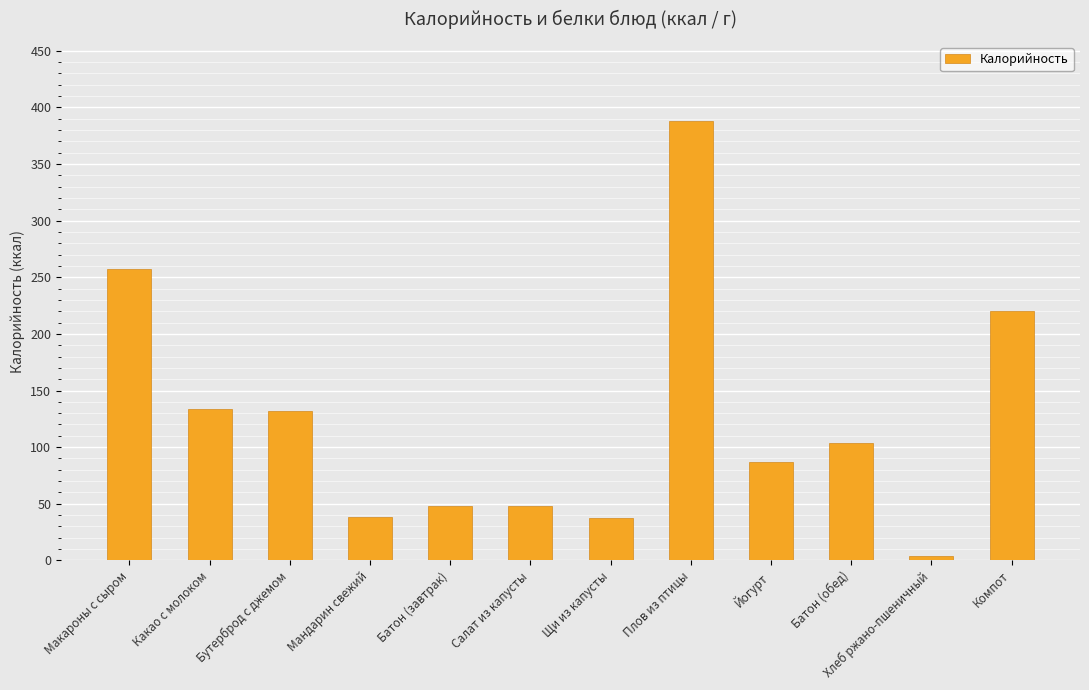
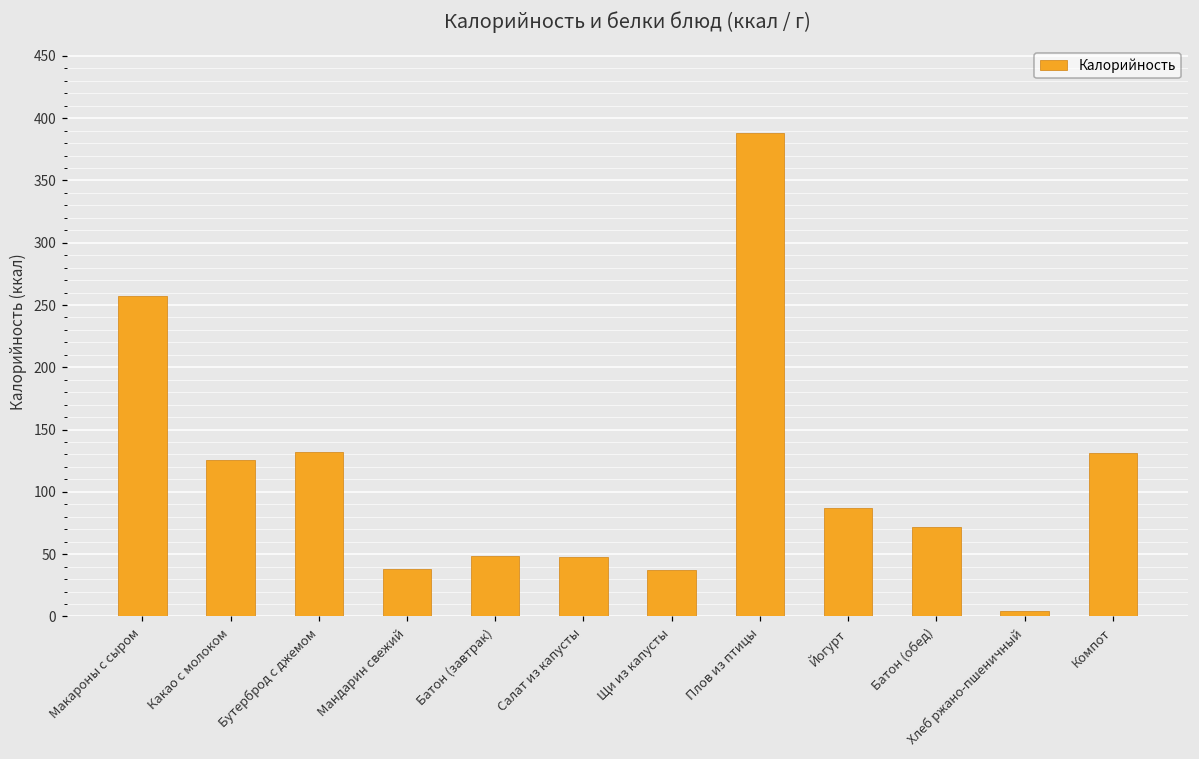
Какао с молоком: 134 -> 126
Батон (обед): 104 -> 72
Компот: 220 -> 131
